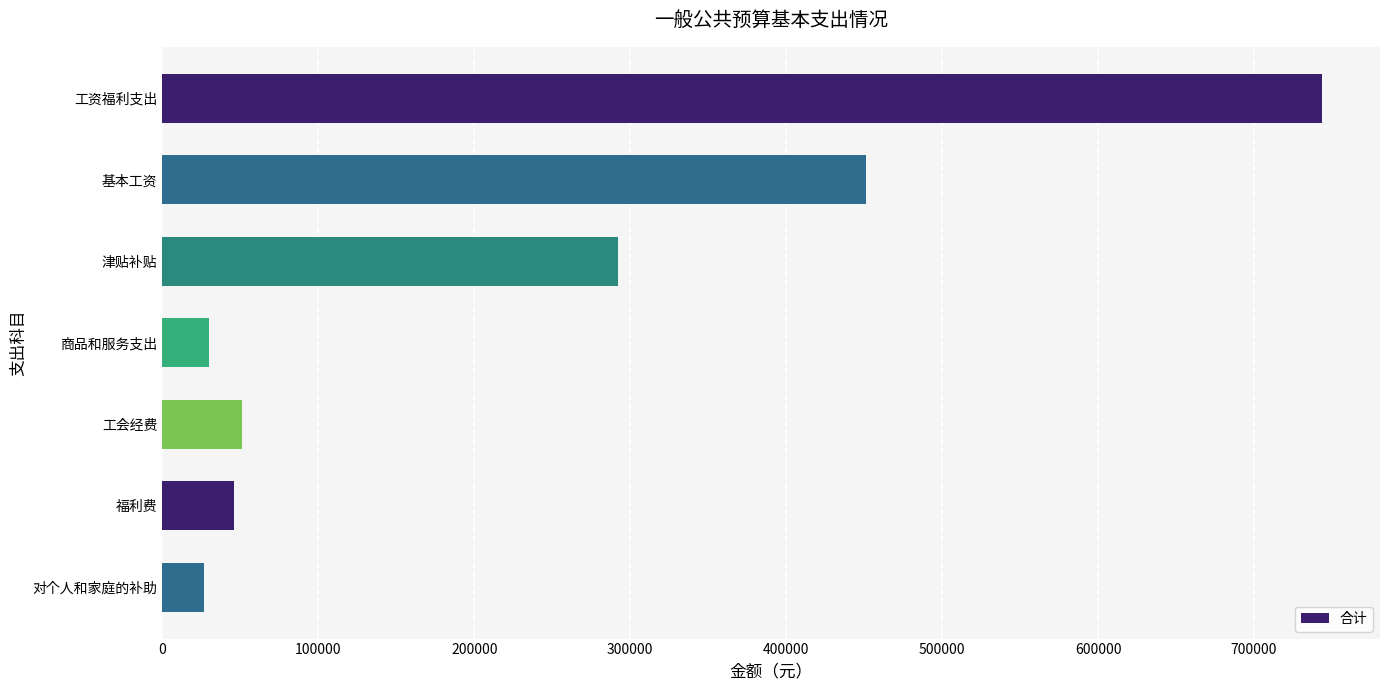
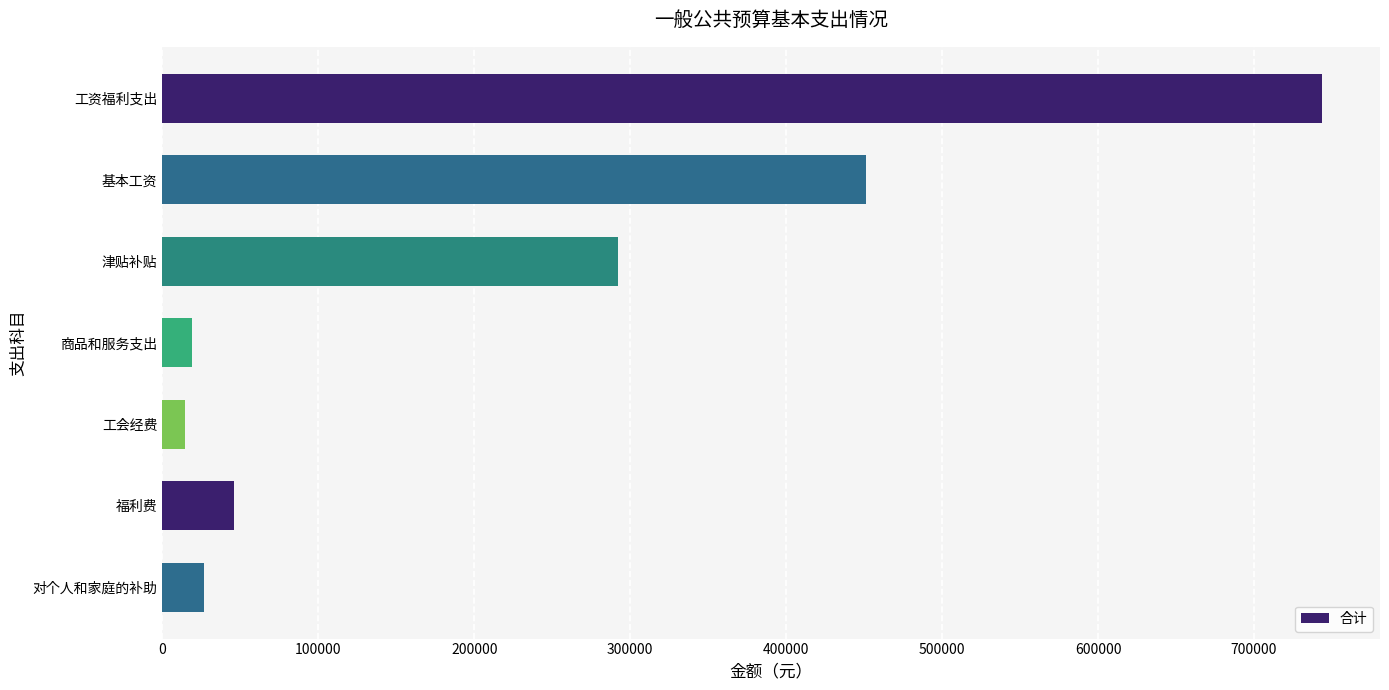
商品和服务支出: 30000 -> 19000
工会经费: 51000 -> 15000
